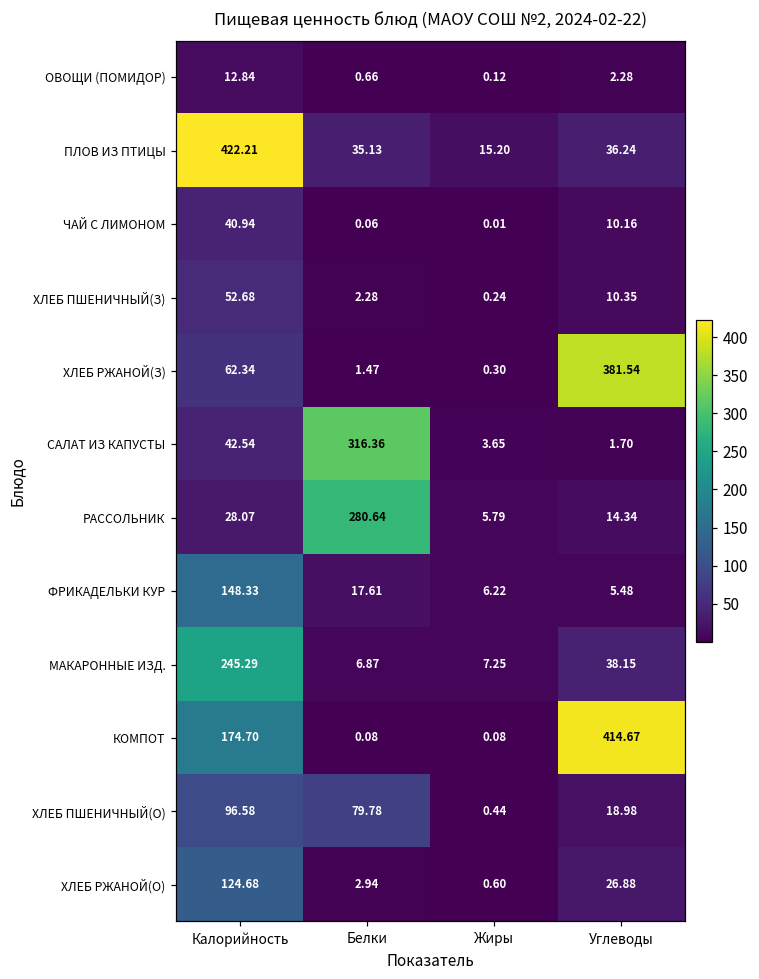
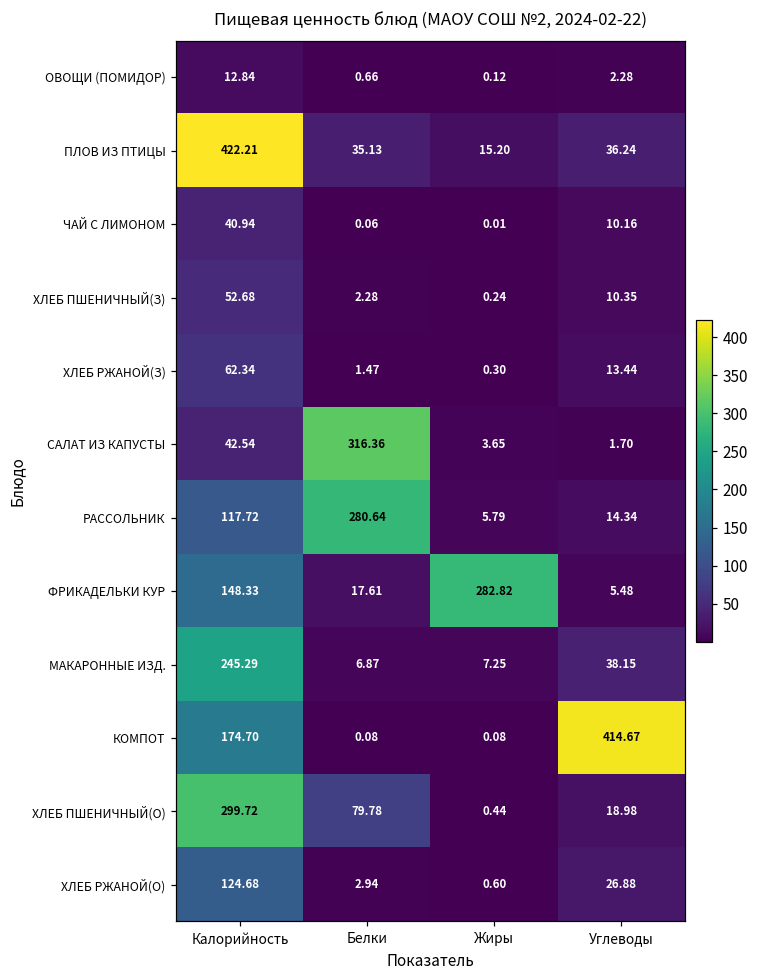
ХЛЕБ РЖАНОЙ(З), Углеводы: 381.54 -> 13.44
РАССОЛЬНИК, Калорийность: 28.07 -> 117.72
ФРИКАДЕЛЬКИ КУР, Жиры: 6.22 -> 282.82
ХЛЕБ ПШЕНИЧНЫЙ(О), Калорийность: 96.58 -> 299.72
